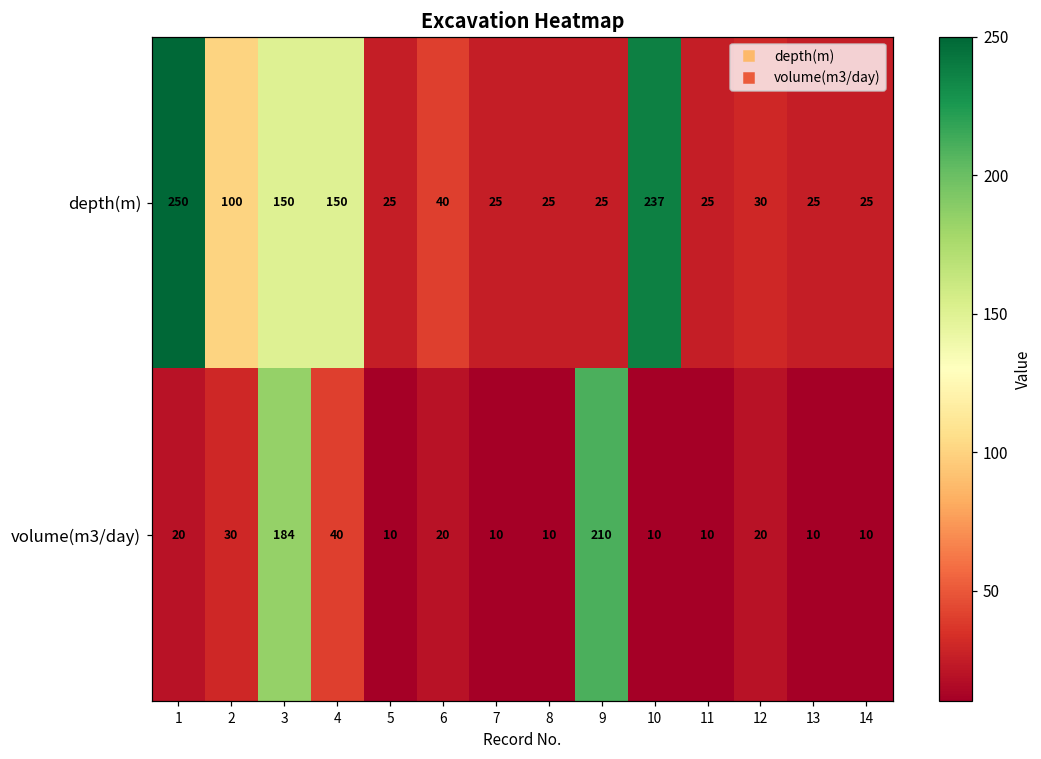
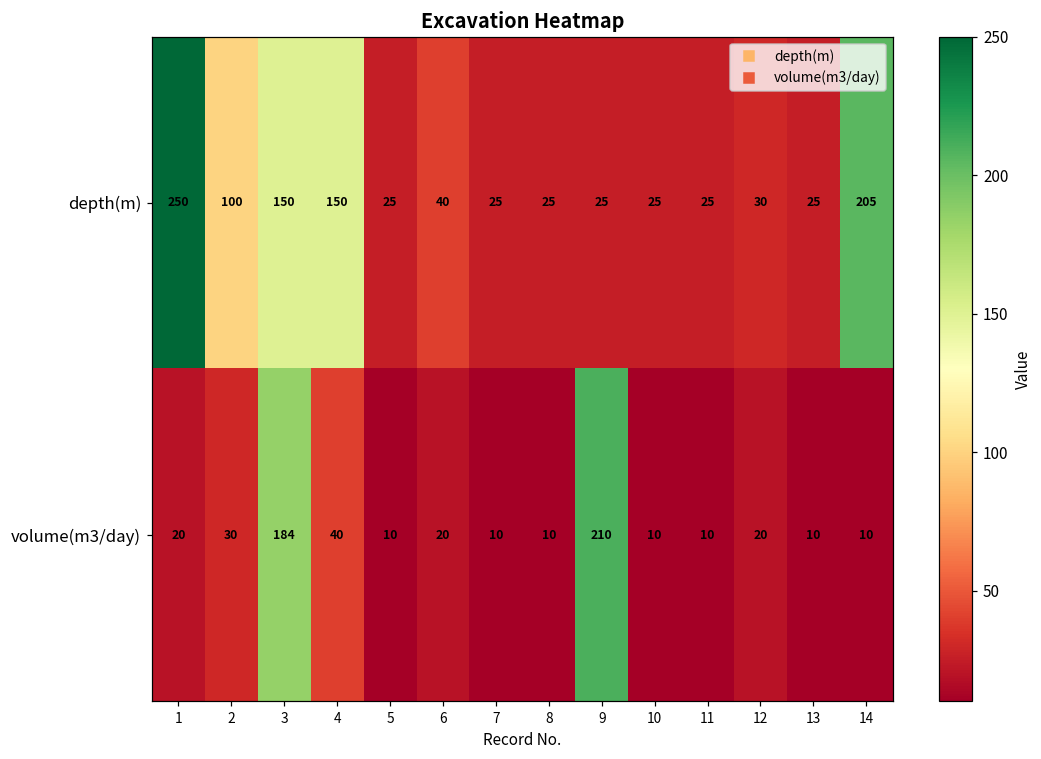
depth(m), 10: 237 -> 25
depth(m), 14: 25 -> 205
